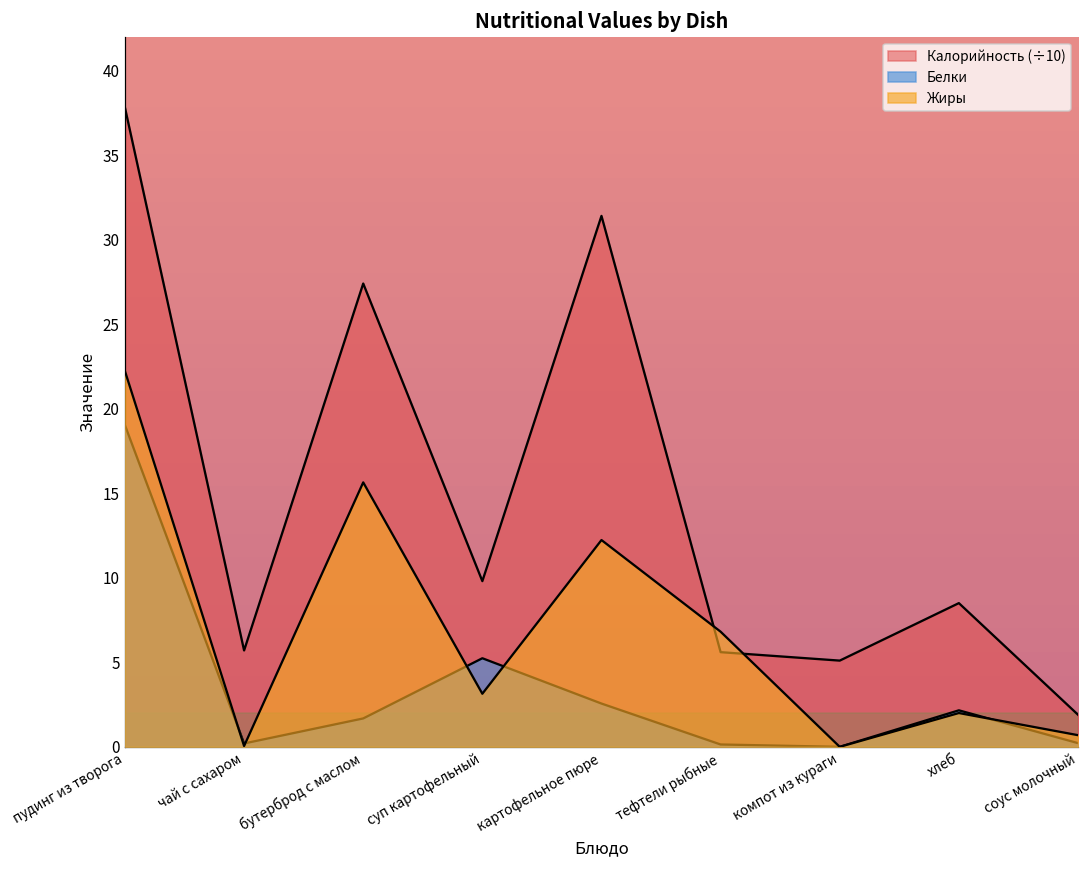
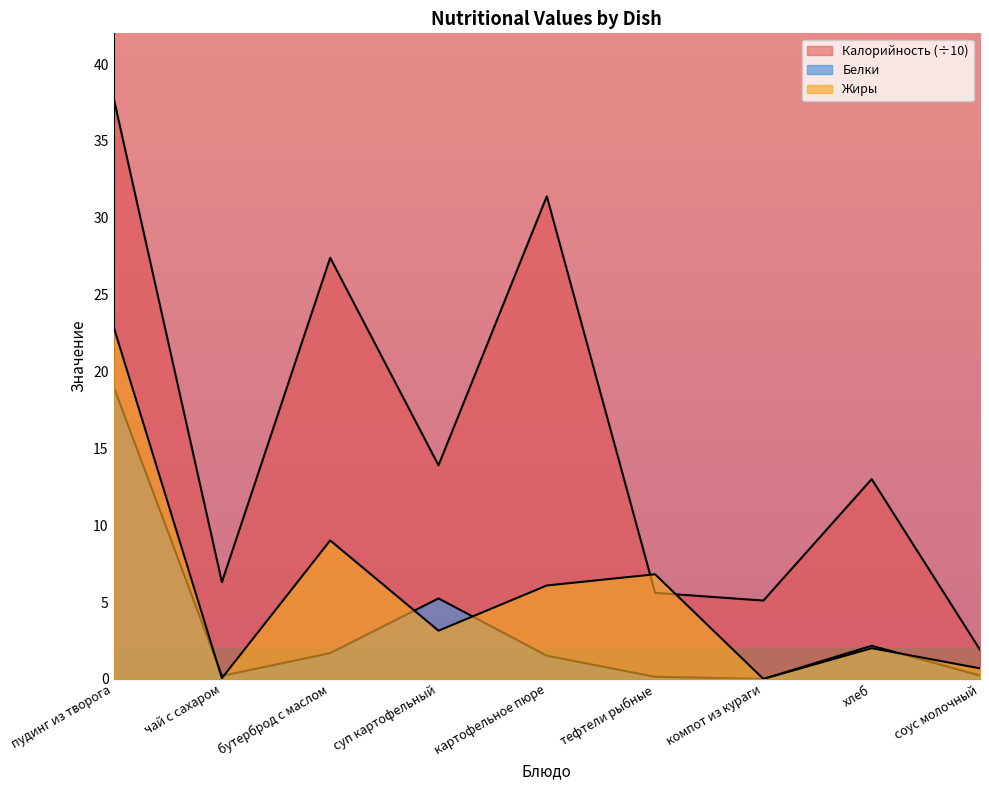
Жиры, пудинг из творога: 22.2 -> 22.9
Калорийность (÷10), чай с сахаром: 5.7 -> 6.3
Жиры, бутерброд с маслом: 15.6 -> 9.0
Калорийность (÷10), суп картофельный: 9.8 -> 13.9
Белки, картофельное пюре: 2.6 -> 1.5
Жиры, картофельное пюре: 12.2 -> 6.1
Калорийность (÷10), хлеб: 8.5 -> 13.0
